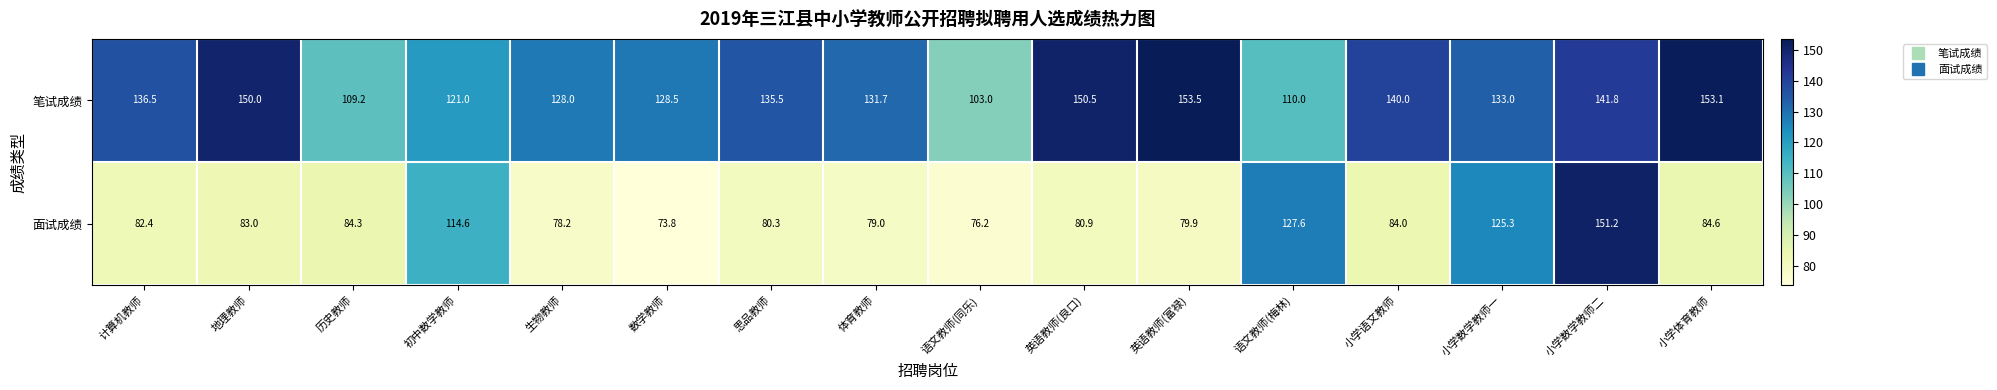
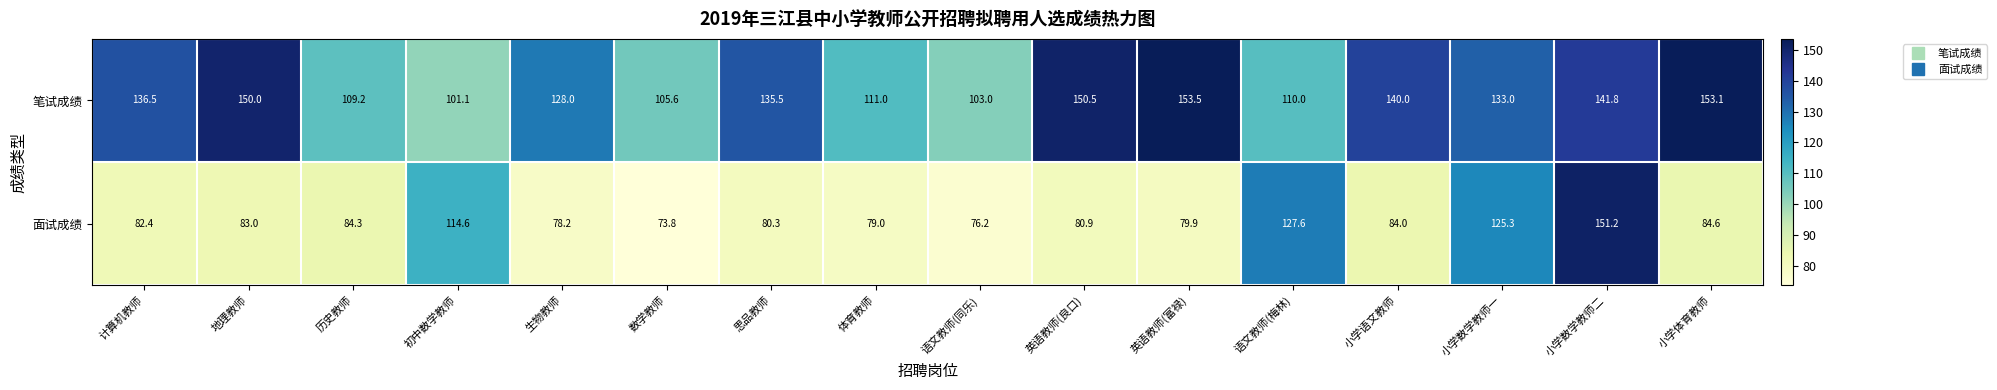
笔试成绩, 初中数学教师: 121.0 -> 101.1
笔试成绩, 数学教师: 128.5 -> 105.6
笔试成绩, 体育教师: 131.7 -> 111.0
